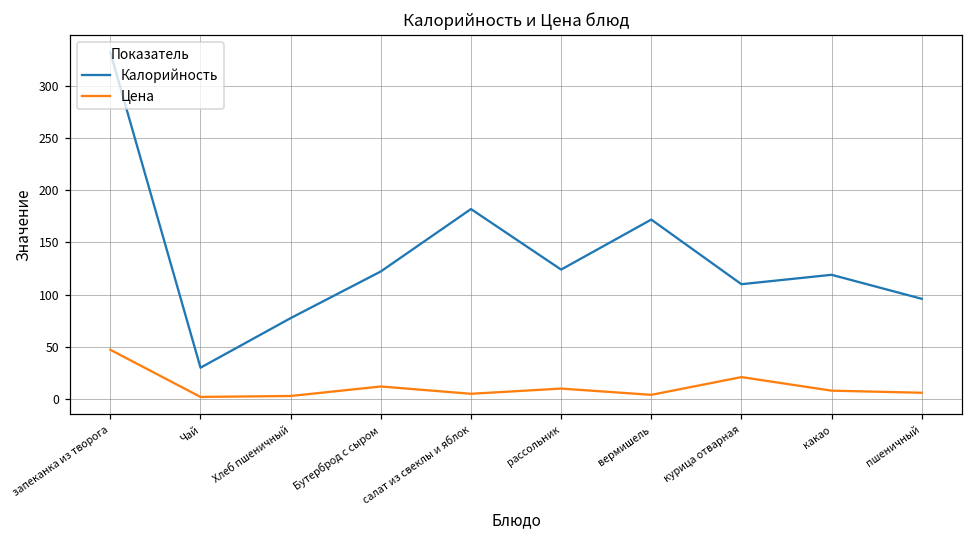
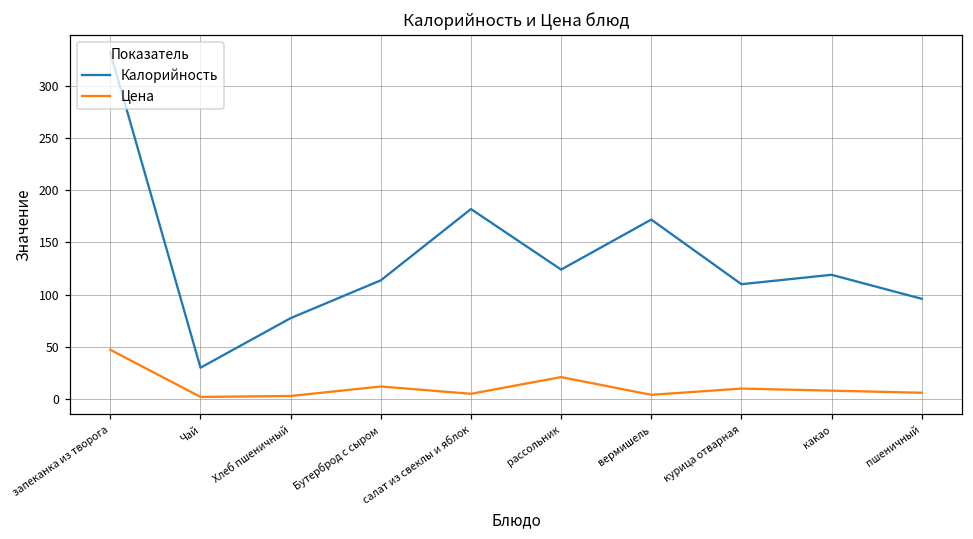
Калорийность, Бутерброд с сыром: 120 -> 110
Цена, рассольник: 10 -> 20
Цена, курица отварная: 20 -> 10
